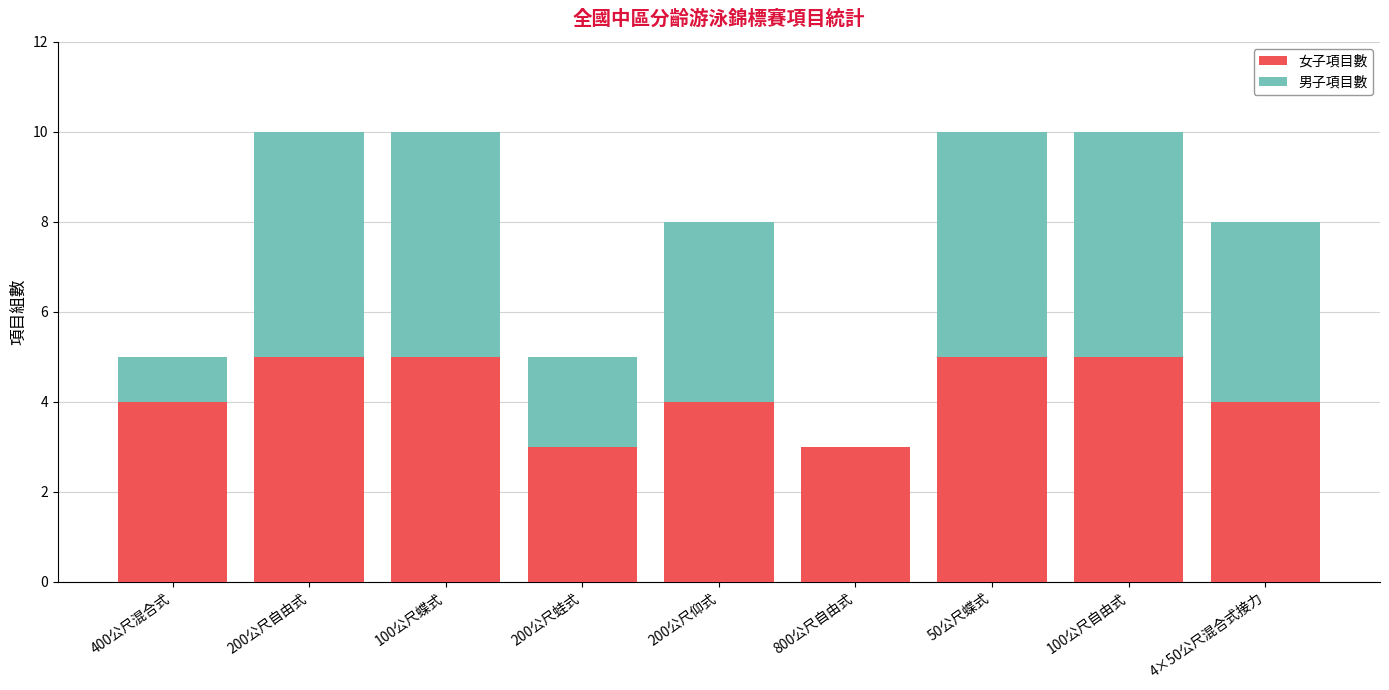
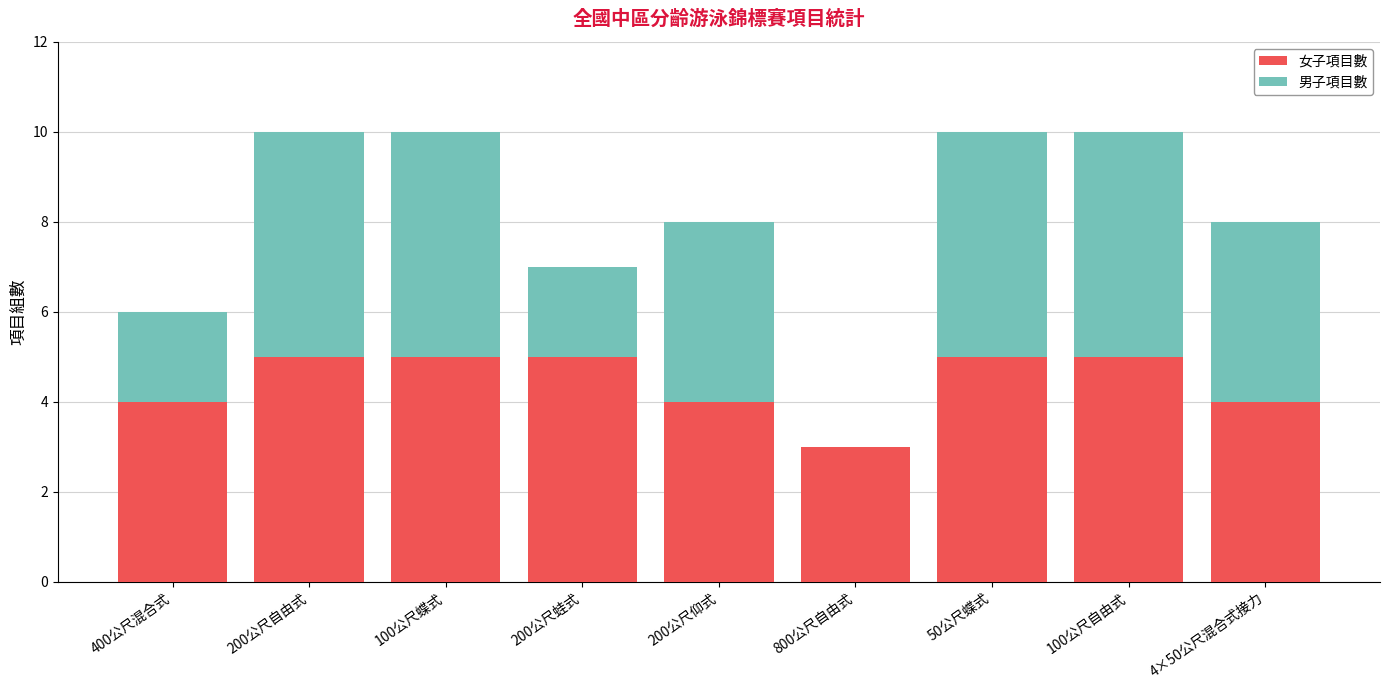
男子項目數, 400公尺混合式: 1 -> 2
女子項目數, 200公尺蛙式: 3 -> 5
